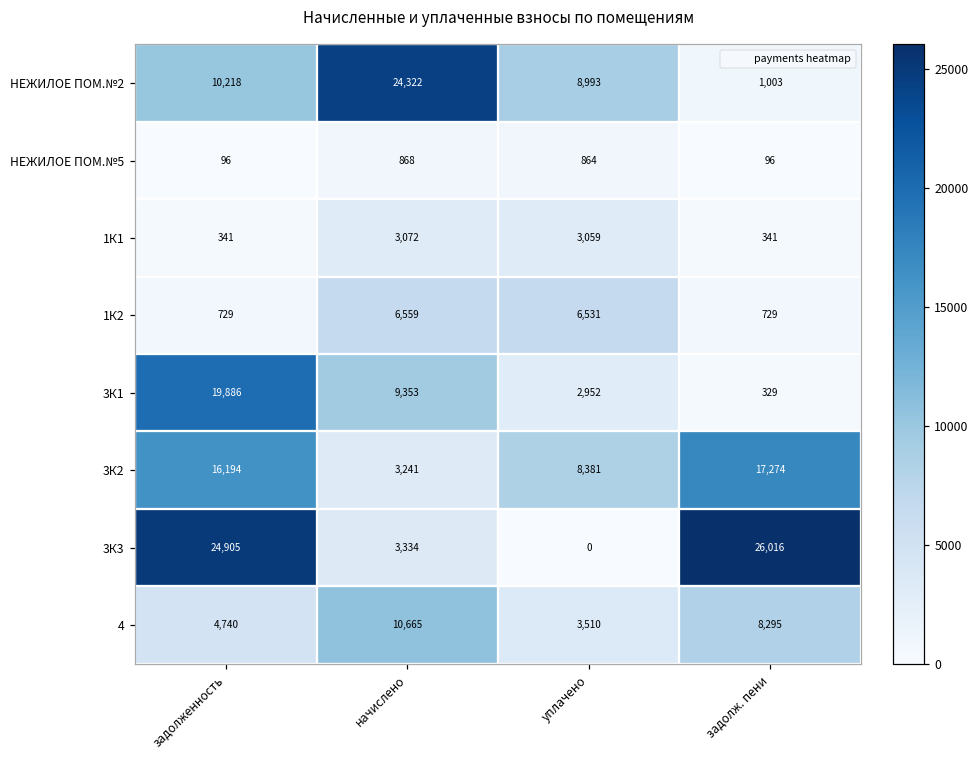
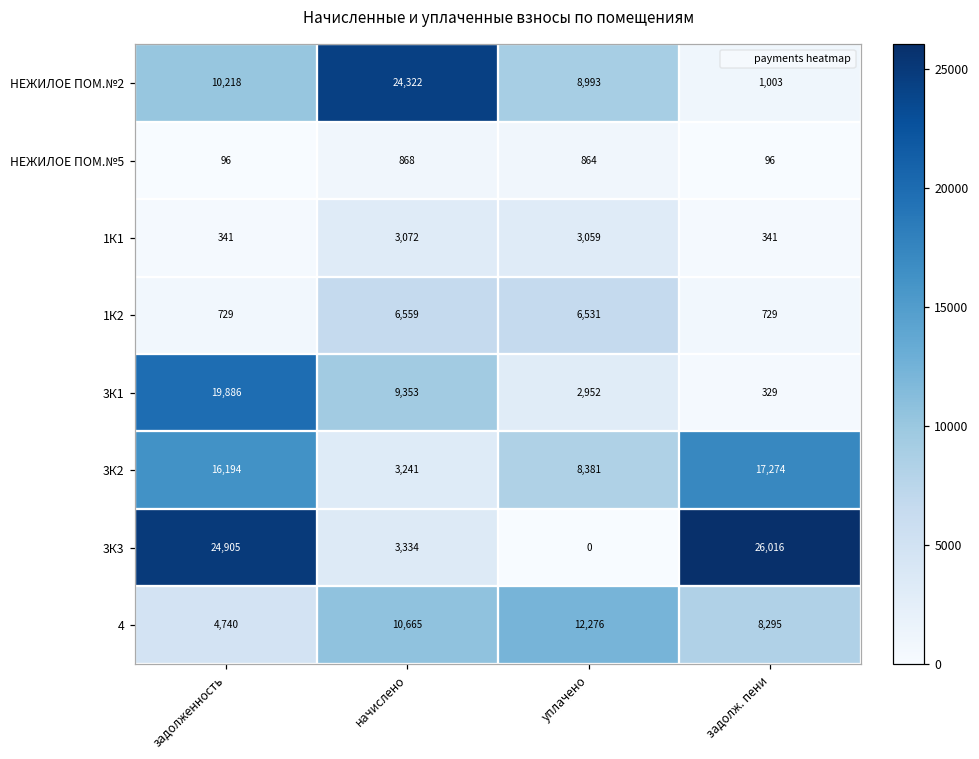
4, уплачено: 3,510 -> 12,276
